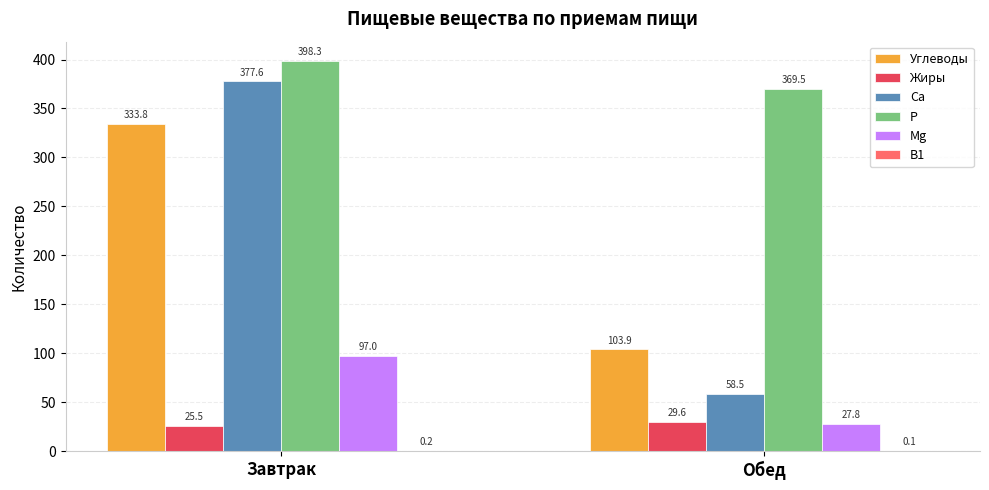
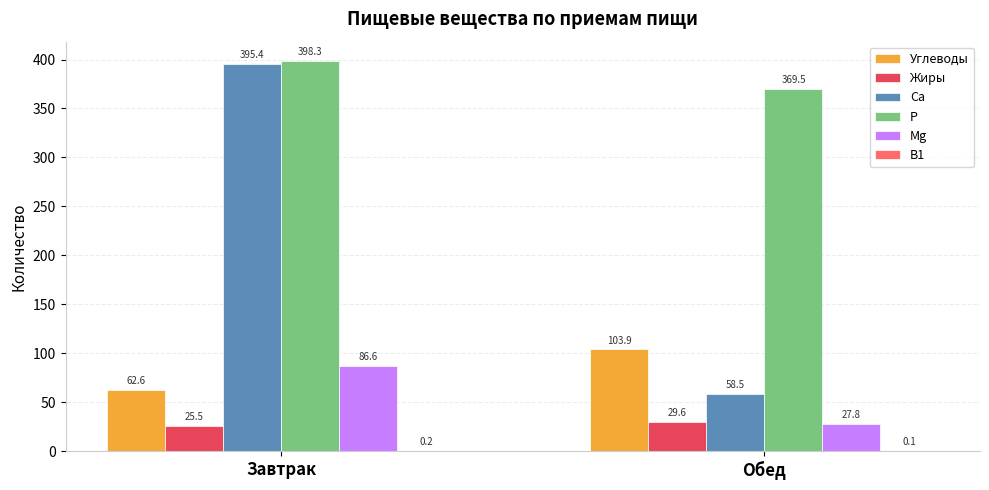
Углеводы, Завтрак: 333.8 -> 62.6
Ca, Завтрак: 377.6 -> 395.4
Mg, Завтрак: 97.0 -> 86.6
